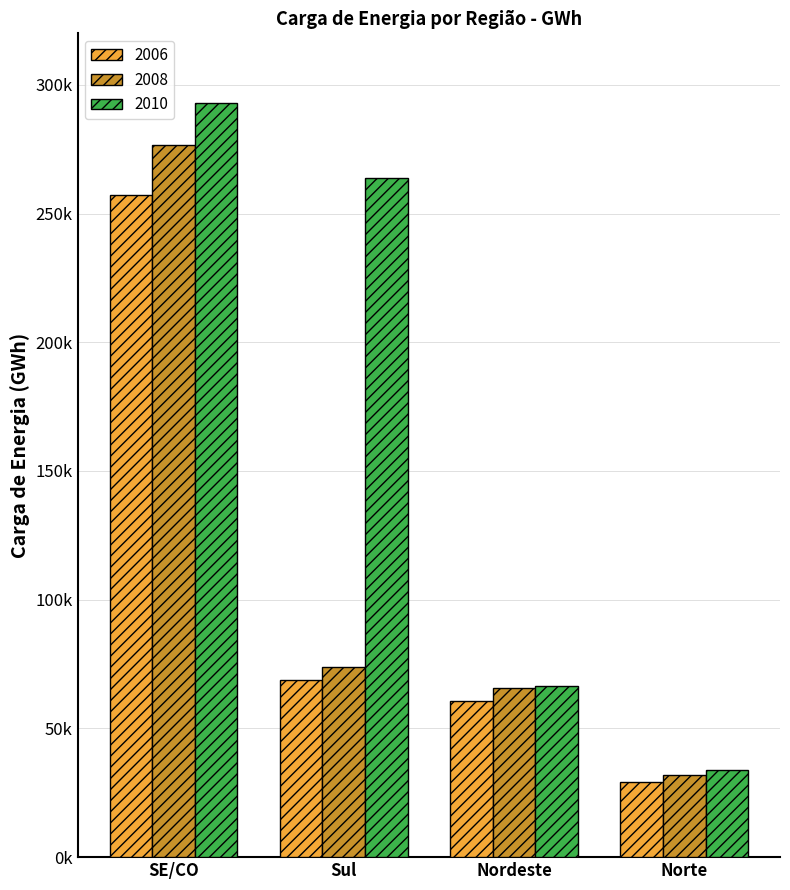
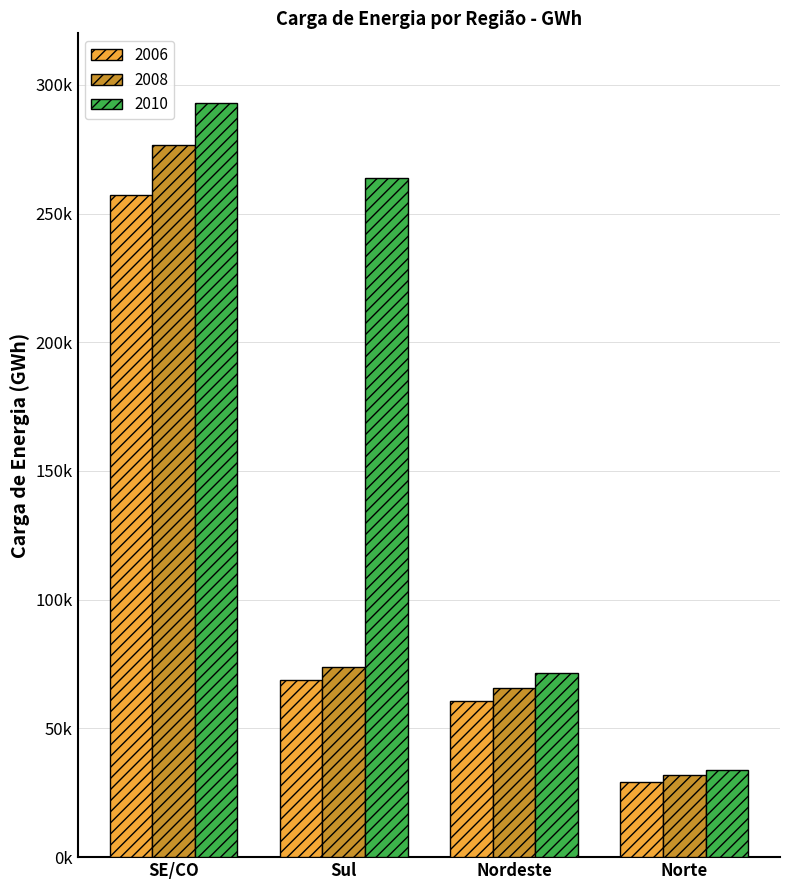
2010, Nordeste: 66000 -> 71000
